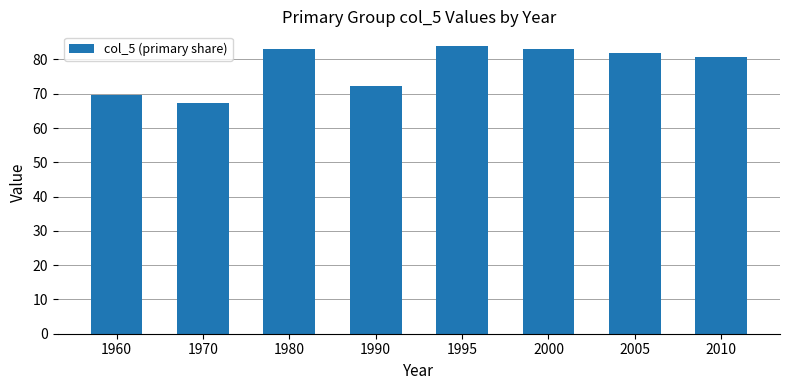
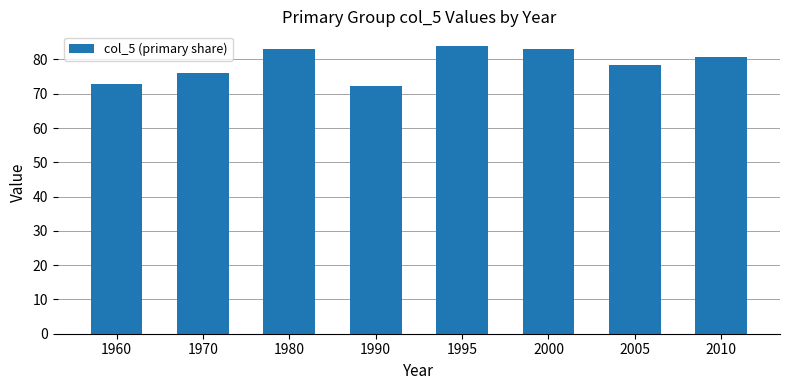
1960: 70 -> 73
1970: 67 -> 76
2005: 82 -> 78
